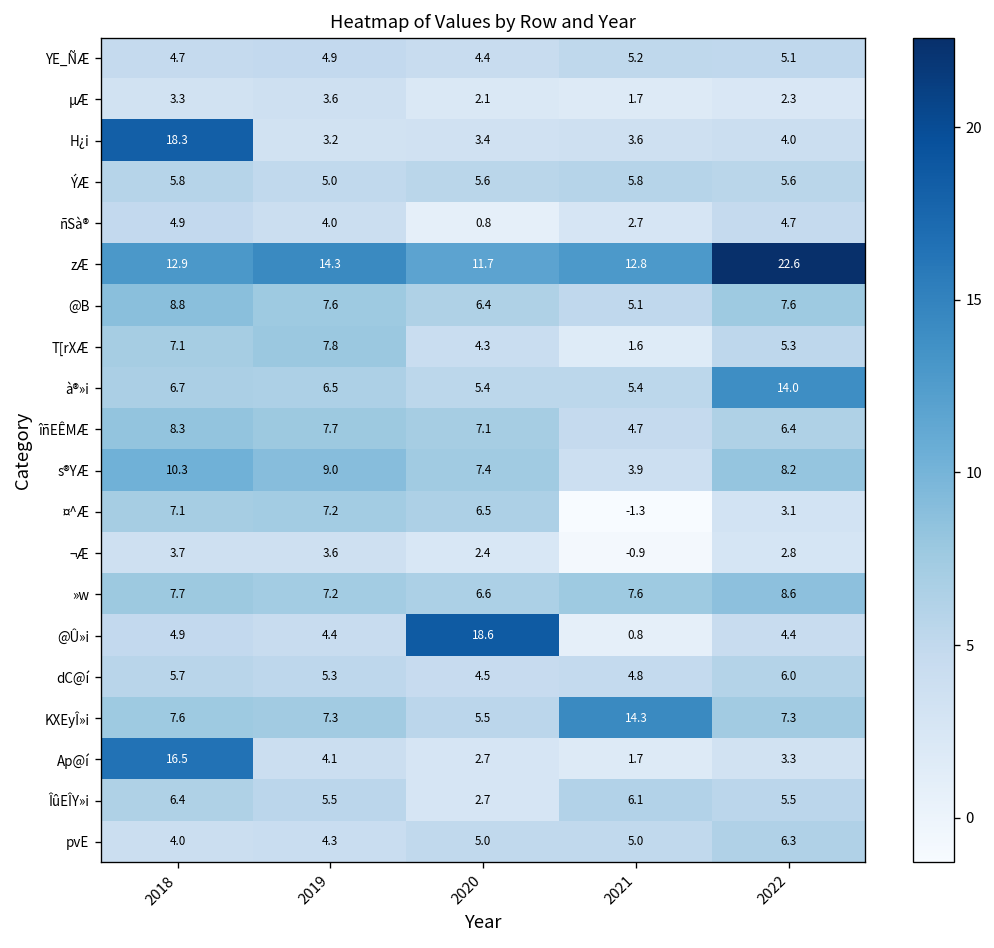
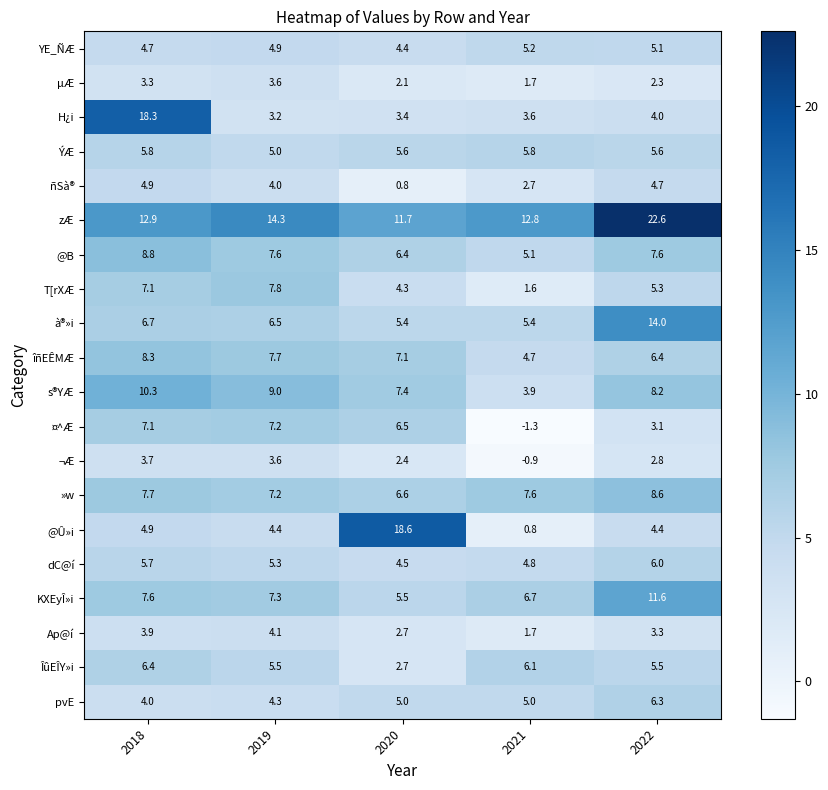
KXEyÎ»i, 2021: 14.3 -> 6.7
KXEyÎ»i, 2022: 7.3 -> 11.6
Ap@í, 2018: 16.5 -> 3.9
